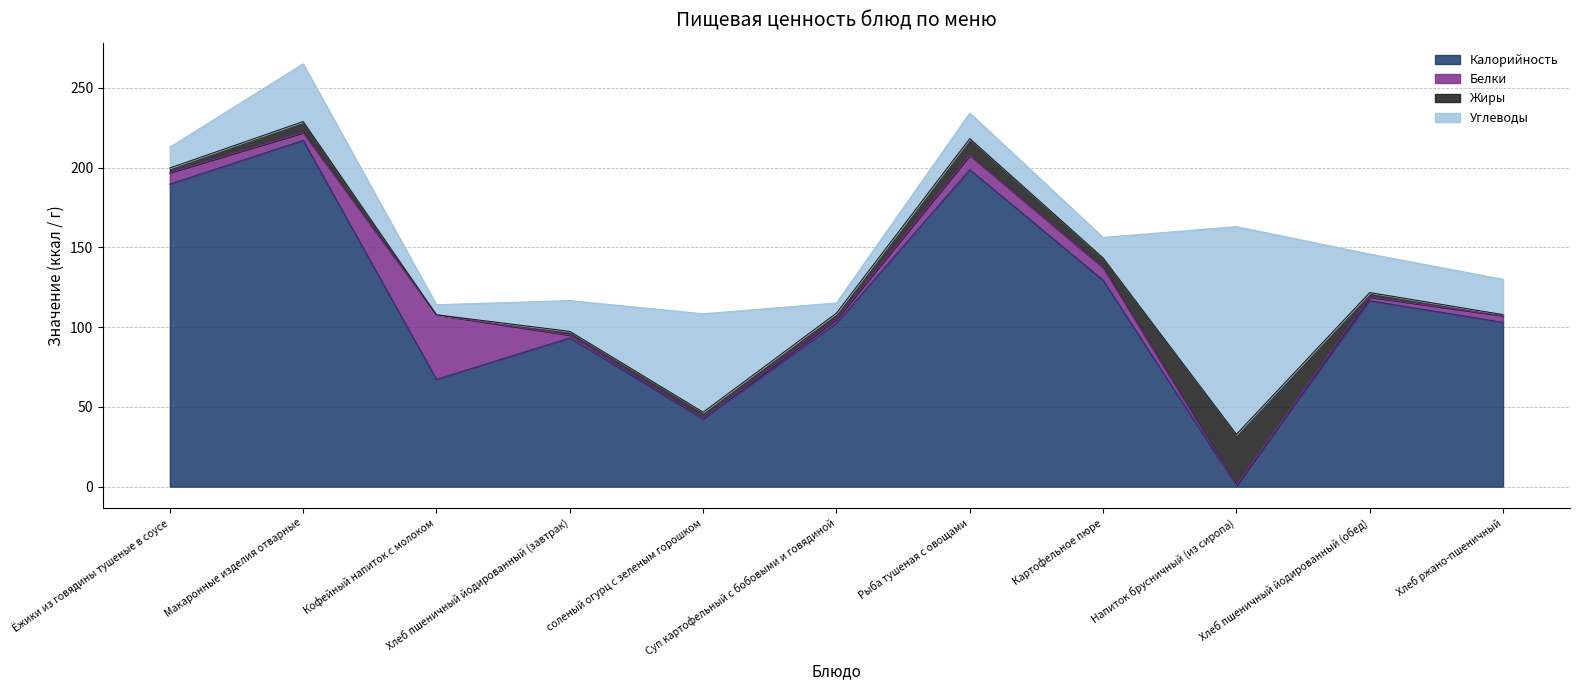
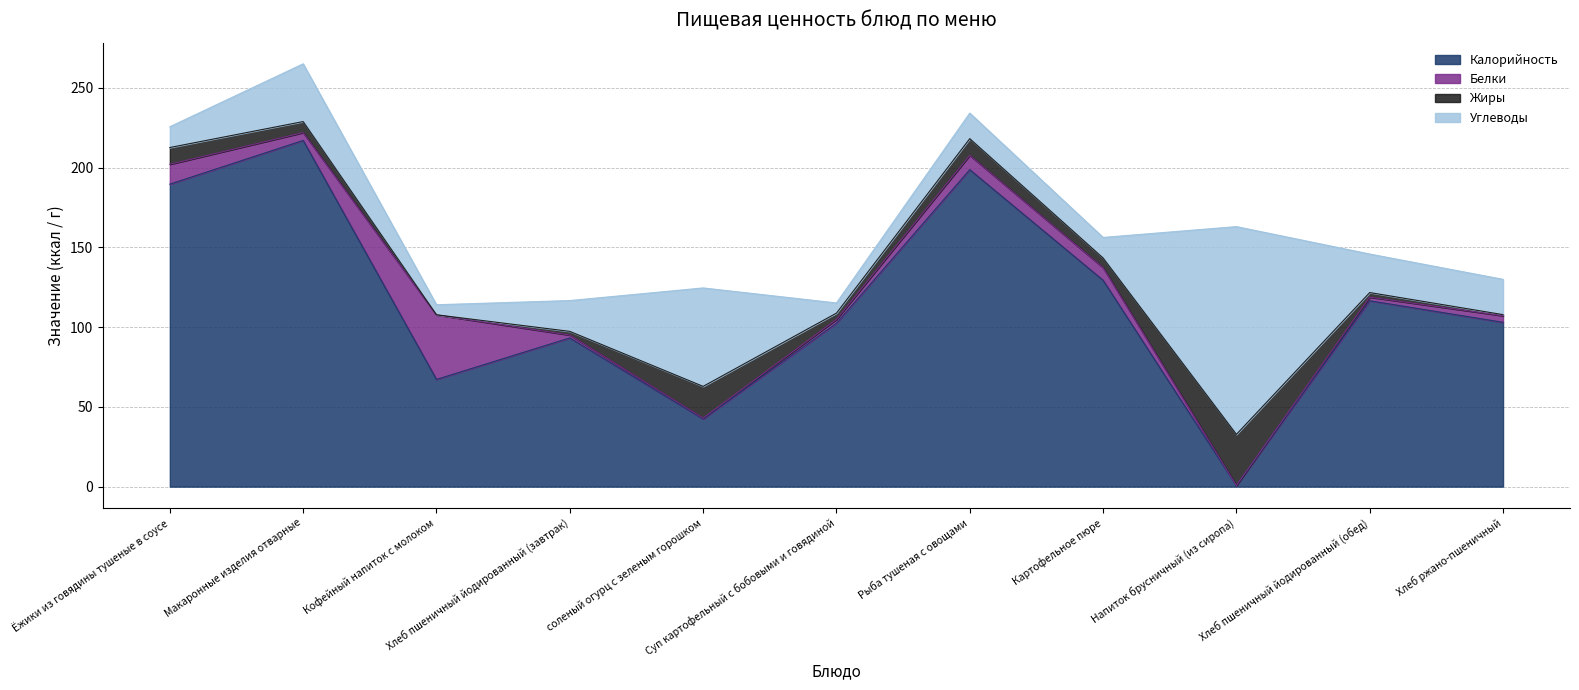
Белки, Ёжики из говядины тушеные в соусе: 7 -> 12
Жиры, Ёжики из говядины тушеные в соусе: 3 -> 11
Жиры, соленый огурц с зеленым горошком: 4 -> 20
